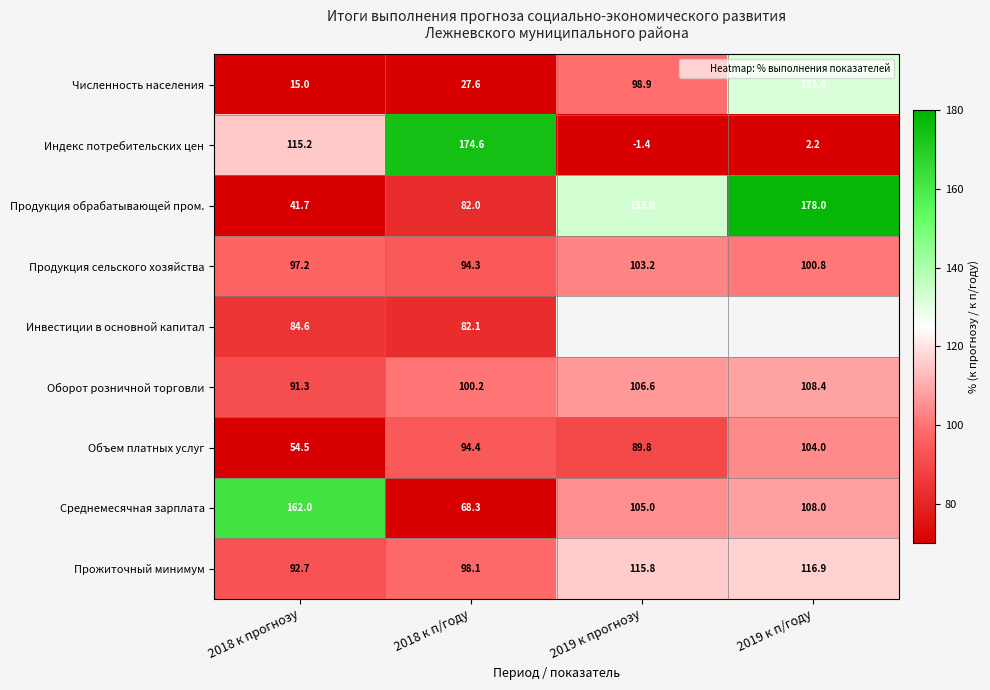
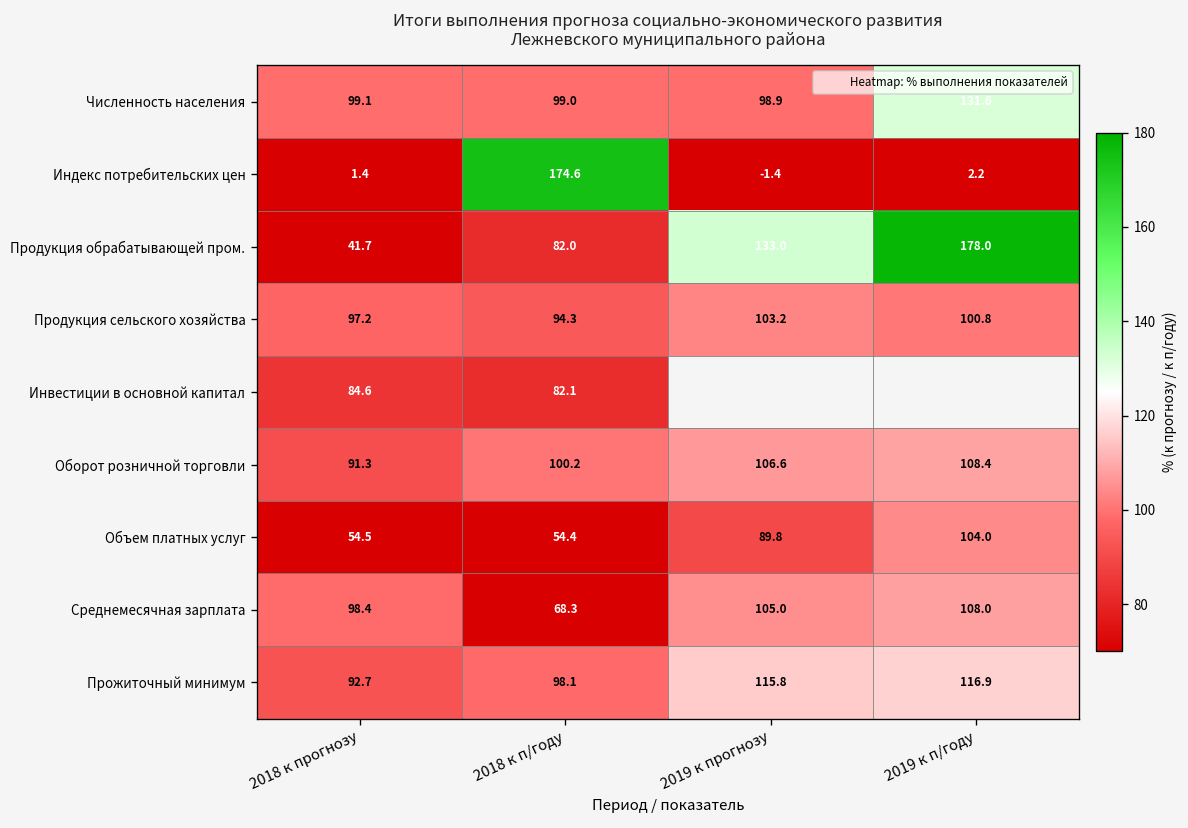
Численность населения, 2018 к прогнозу: 15.0 -> 99.1
Численность населения, 2018 к п/году: 27.6 -> 99.0
Индекс потребительских цен, 2018 к прогнозу: 115.2 -> 1.4
Объем платных услуг, 2018 к п/году: 94.4 -> 54.4
Среднемесячная зарплата, 2018 к прогнозу: 162.0 -> 98.4
